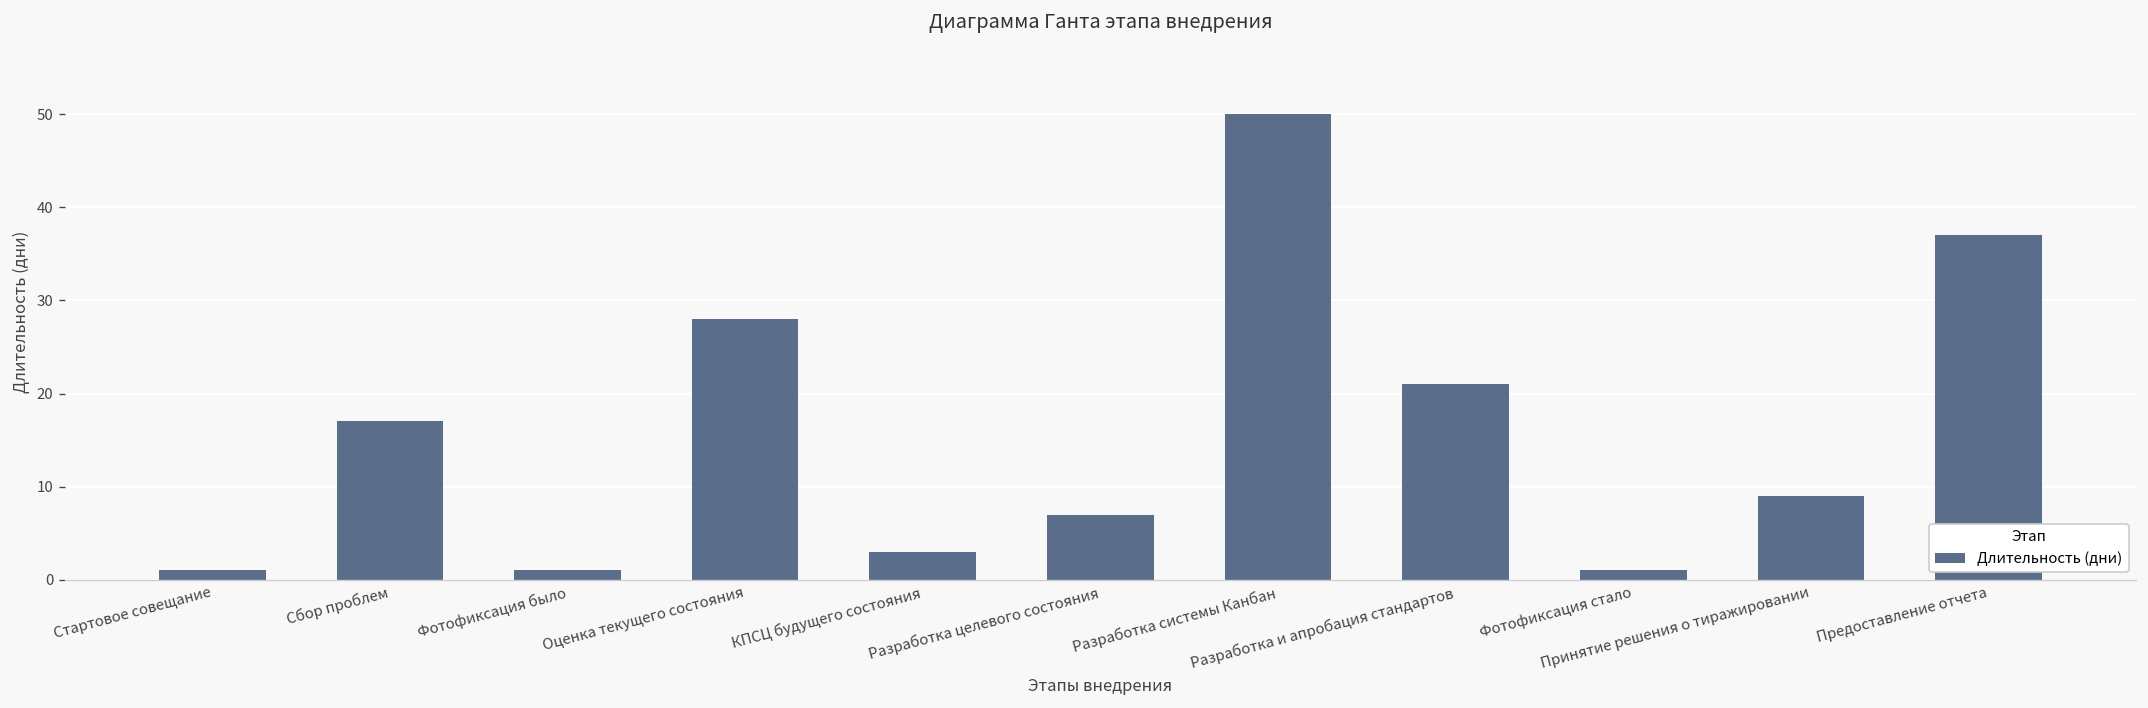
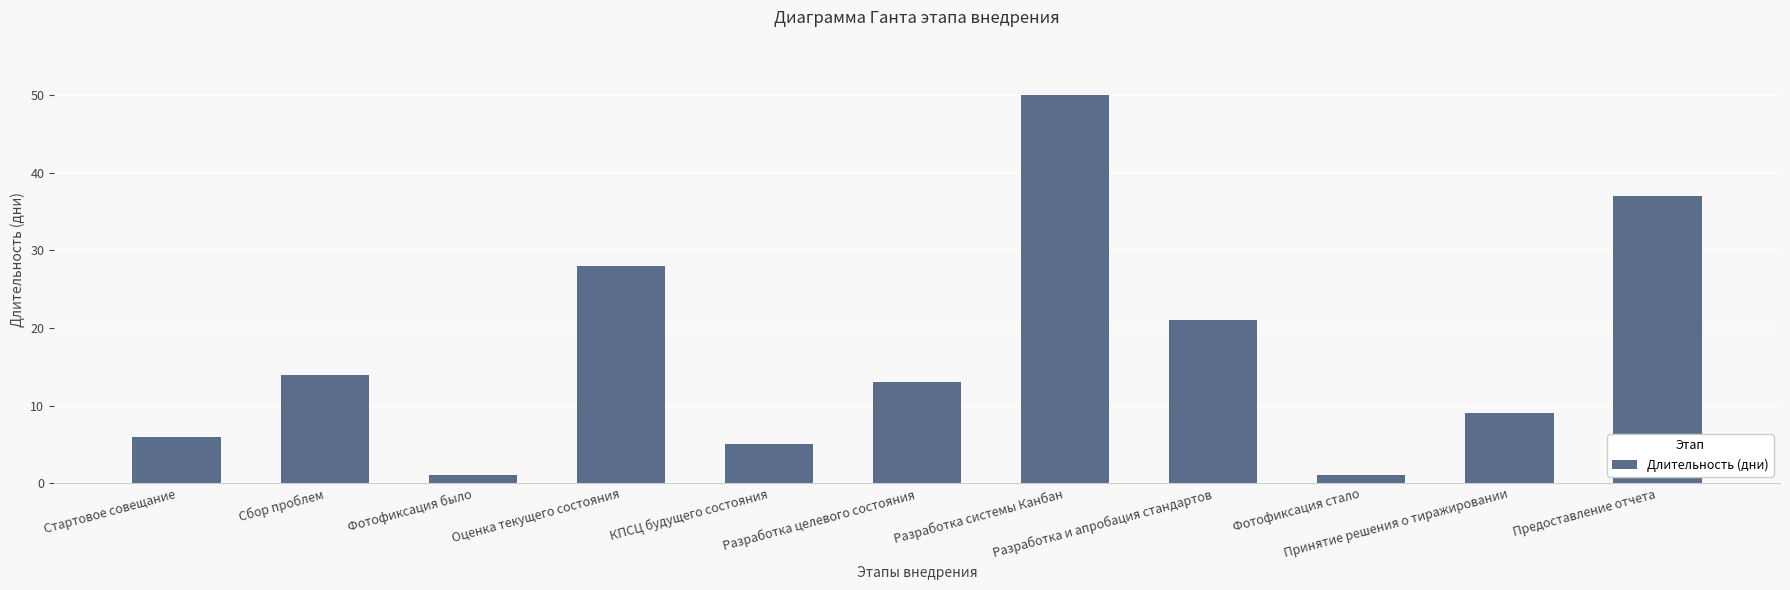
Стартовое совещание: 1 -> 6
Сбор проблем: 17 -> 14
КПСЦ будущего состояния: 3 -> 5
Разработка целевого состояния: 7 -> 13
